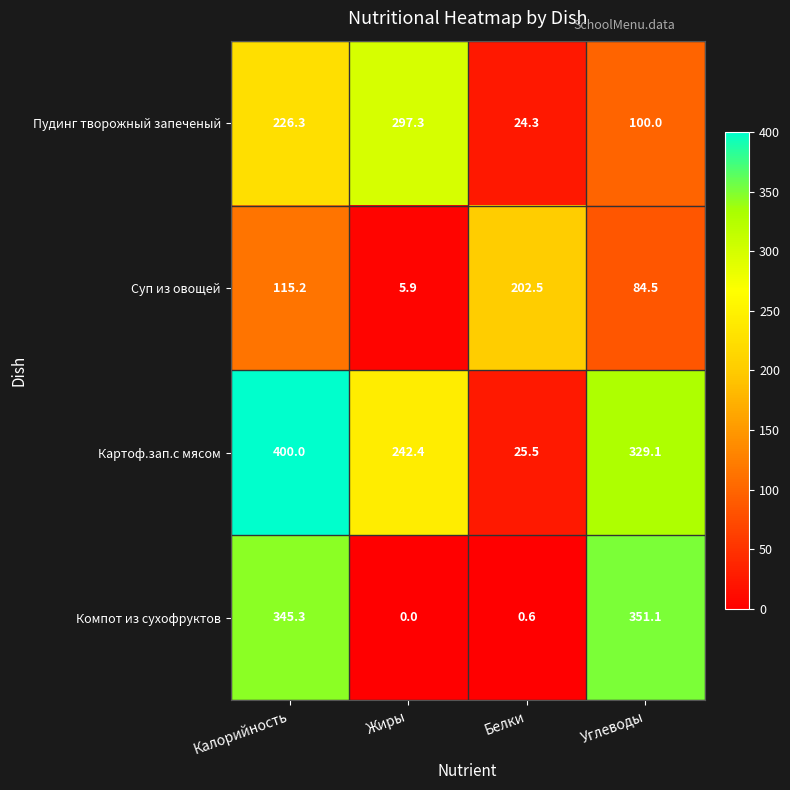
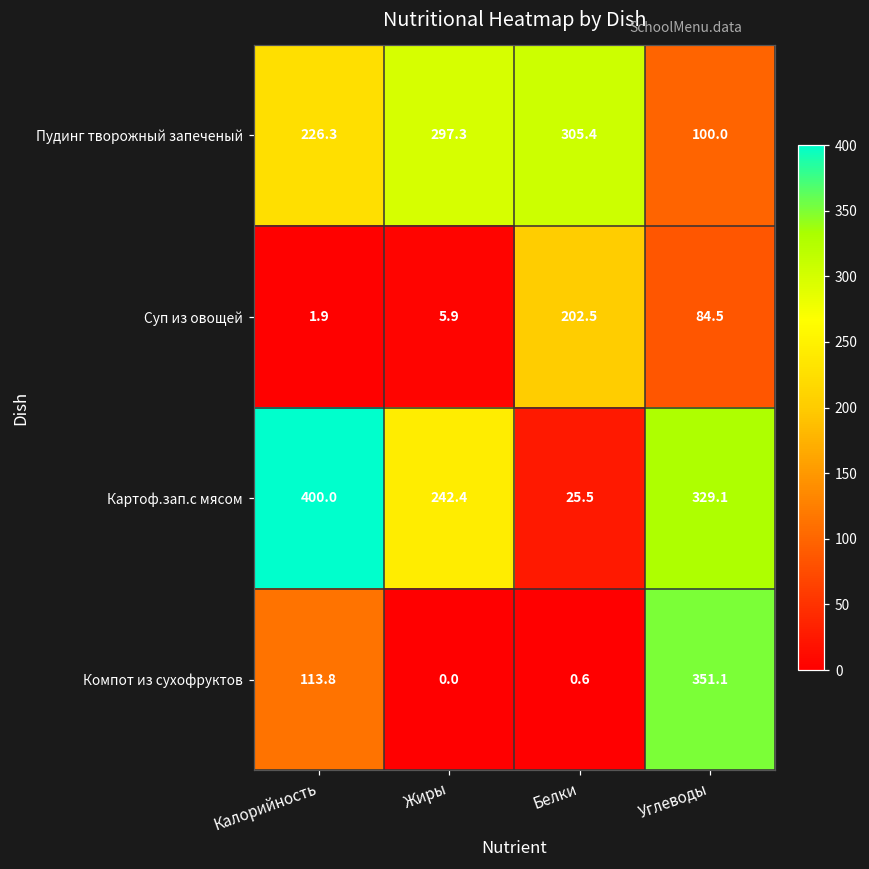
Пудинг творожный запеченый, Белки: 24.3 -> 305.4
Суп из овощей, Калорийность: 115.2 -> 1.9
Компот из сухофруктов, Калорийность: 345.3 -> 113.8
